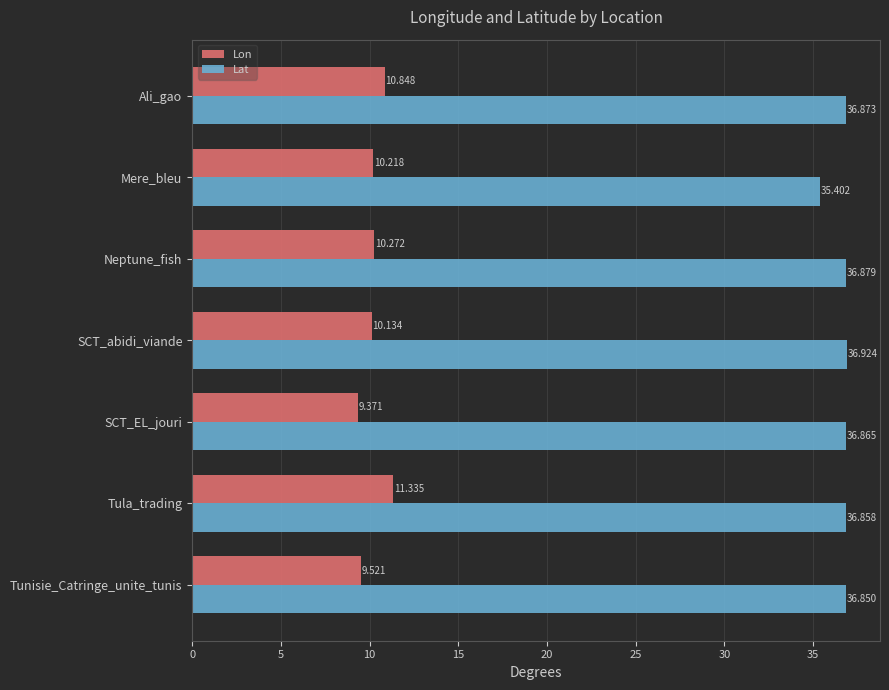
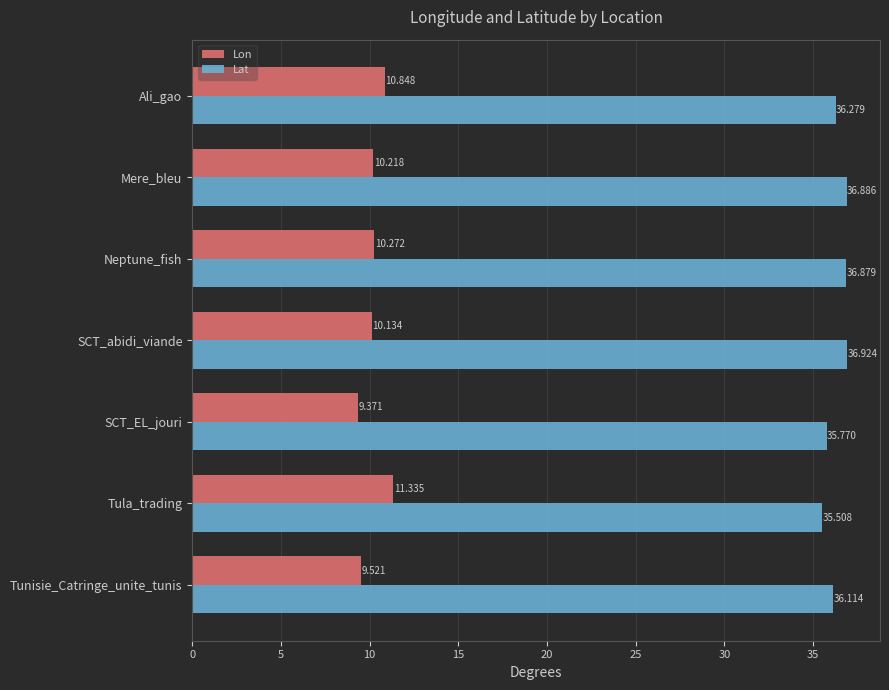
Lat, Ali_gao: 36.873 -> 36.279
Lat, Mere_bleu: 35.402 -> 36.886
Lat, SCT_EL_jouri: 36.865 -> 35.770
Lat, Tula_trading: 36.858 -> 35.508
Lat, Tunisie_Catringe_unite_tunis: 36.850 -> 36.114
